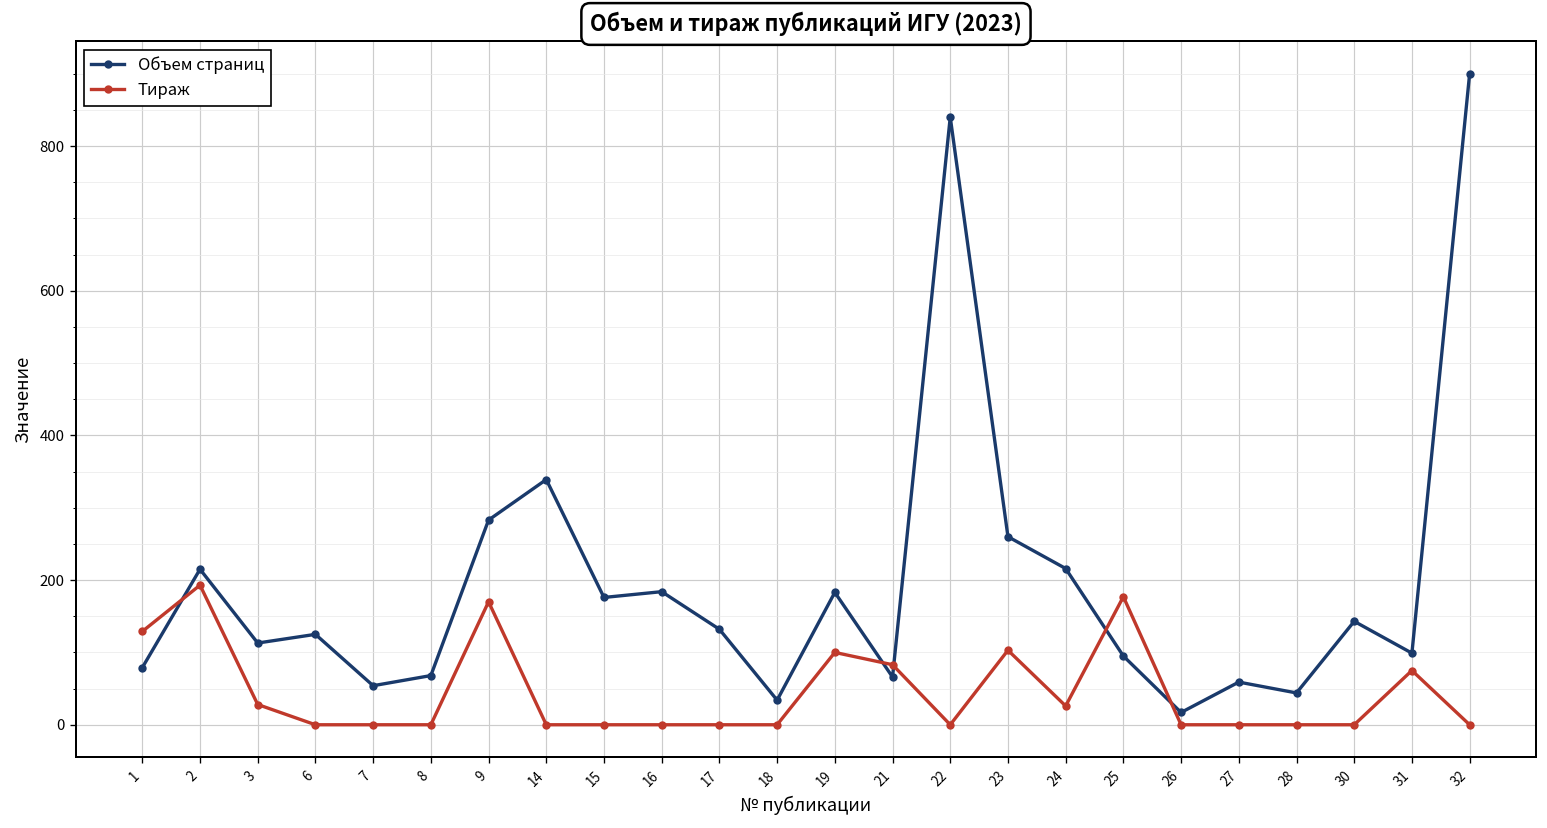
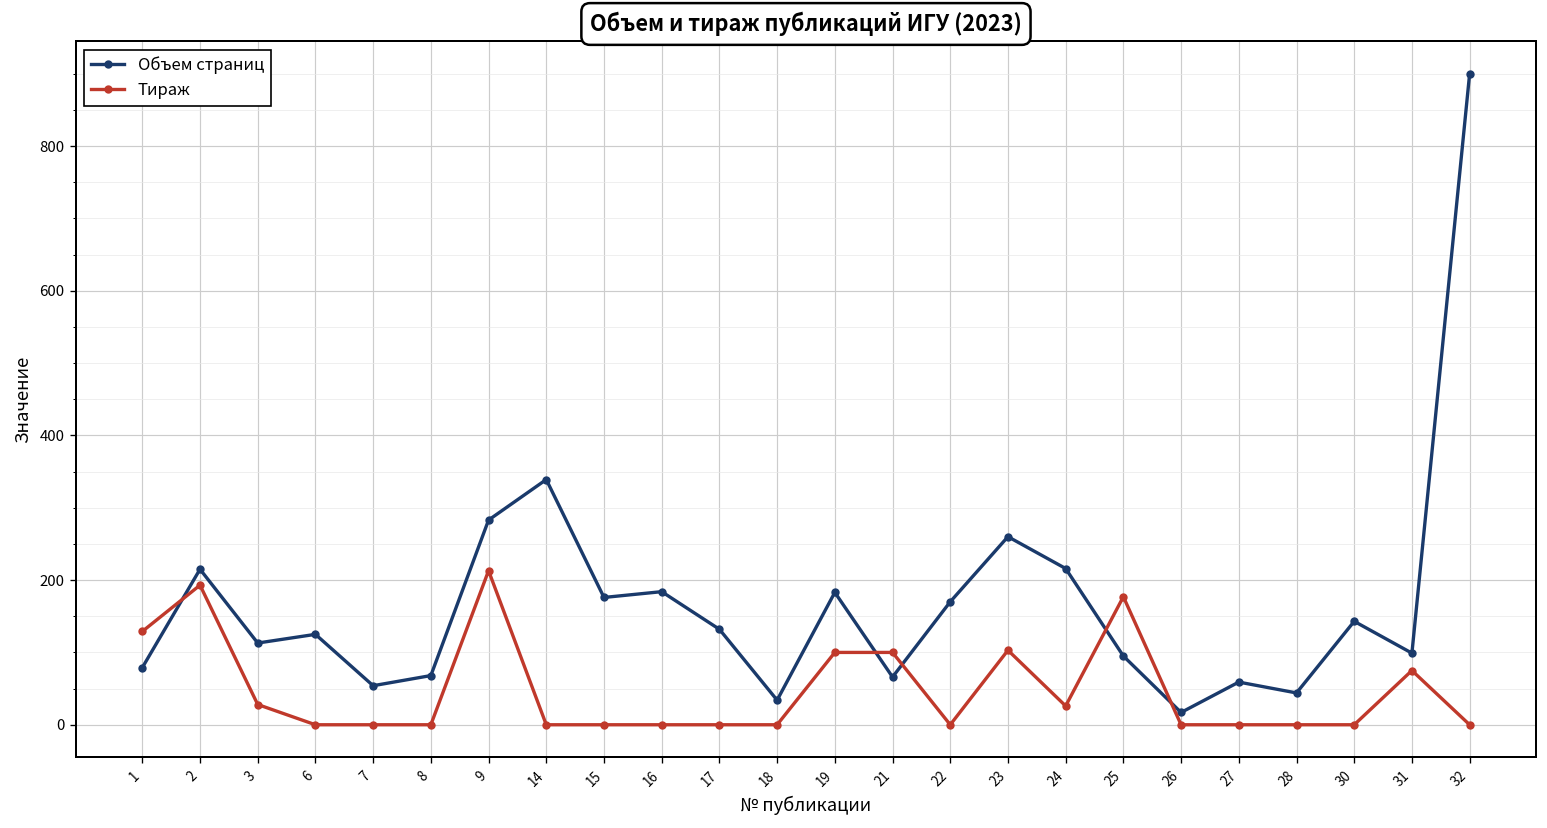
Тираж, 9: 170 -> 210
Тираж, 21: 80 -> 100
Объем страниц, 22: 840 -> 170
